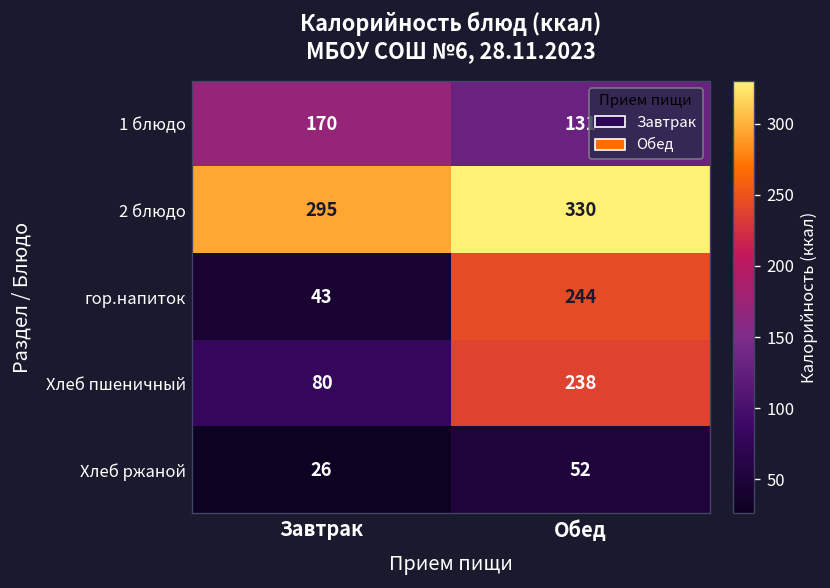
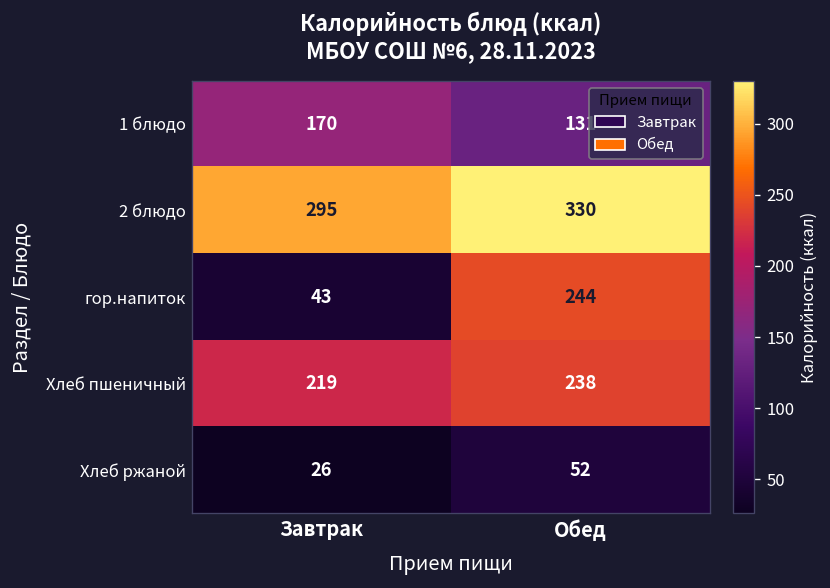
Хлеб пшеничный, Завтрак: 80 -> 219
